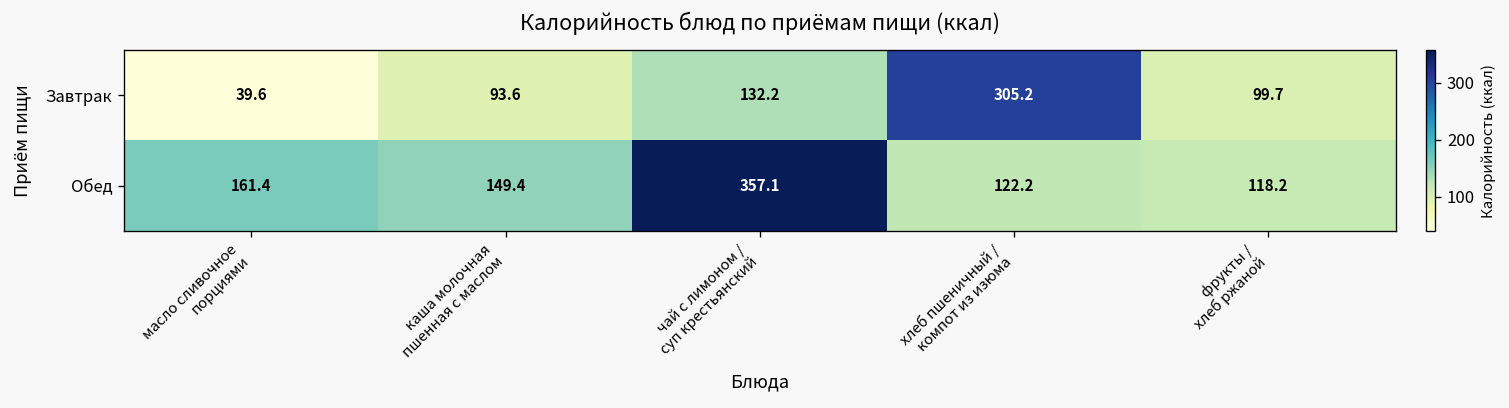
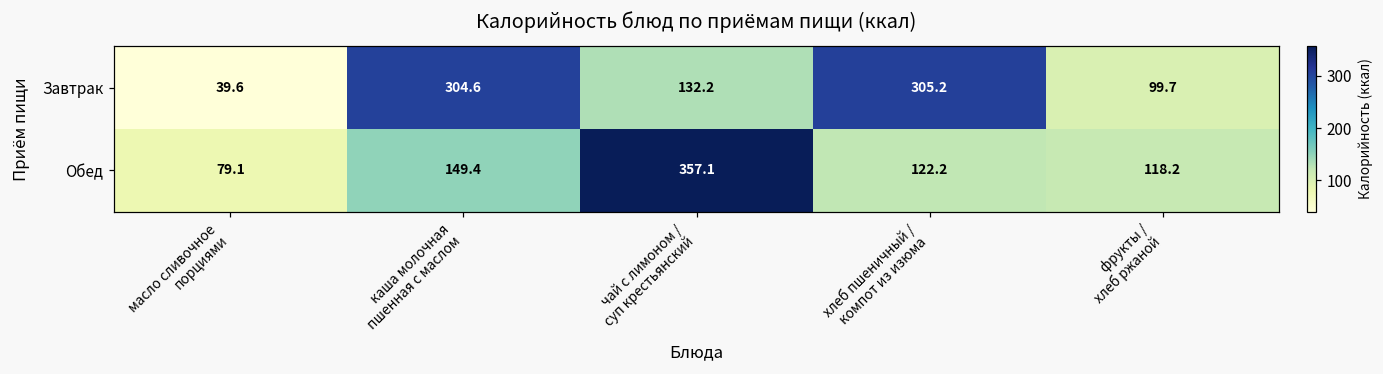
Завтрак, каша молочная пшенная с маслом: 93.6 -> 304.6
Обед, масло сливочное порциями: 161.4 -> 79.1
